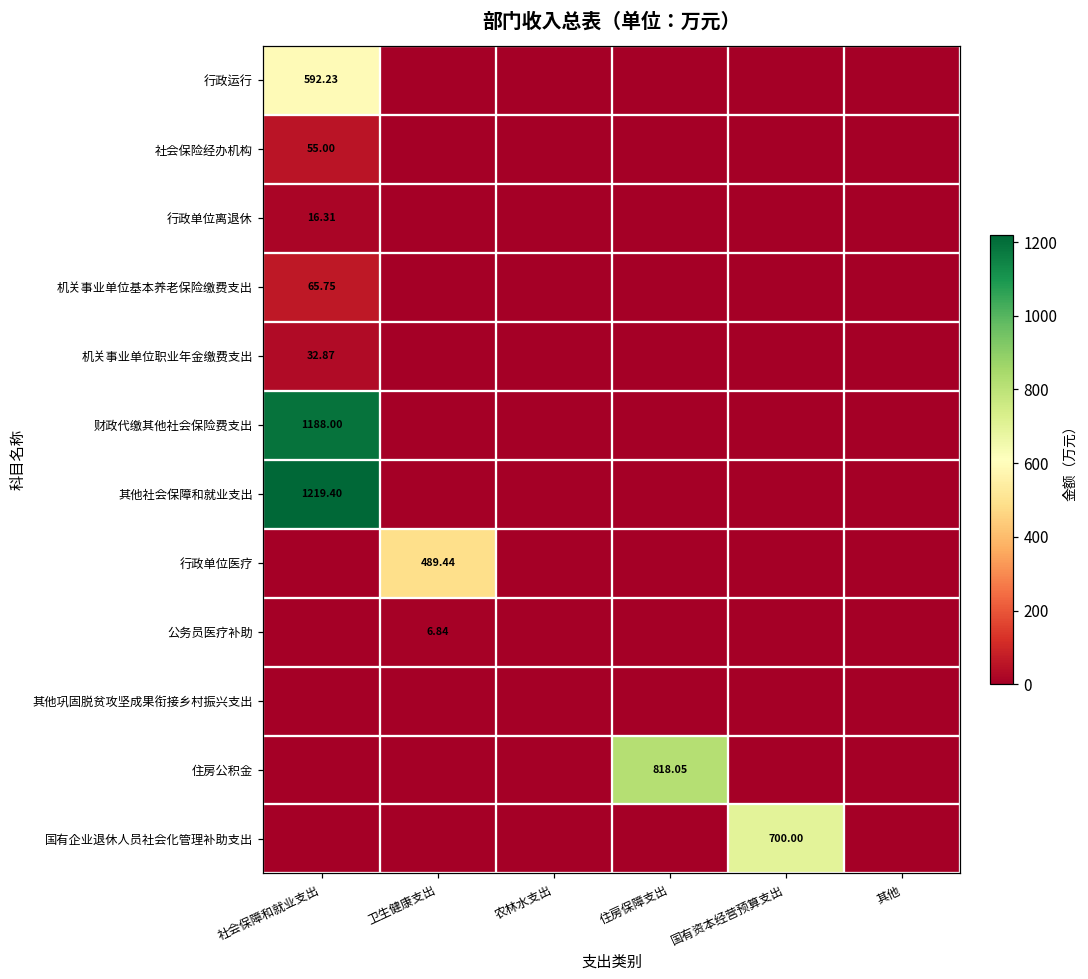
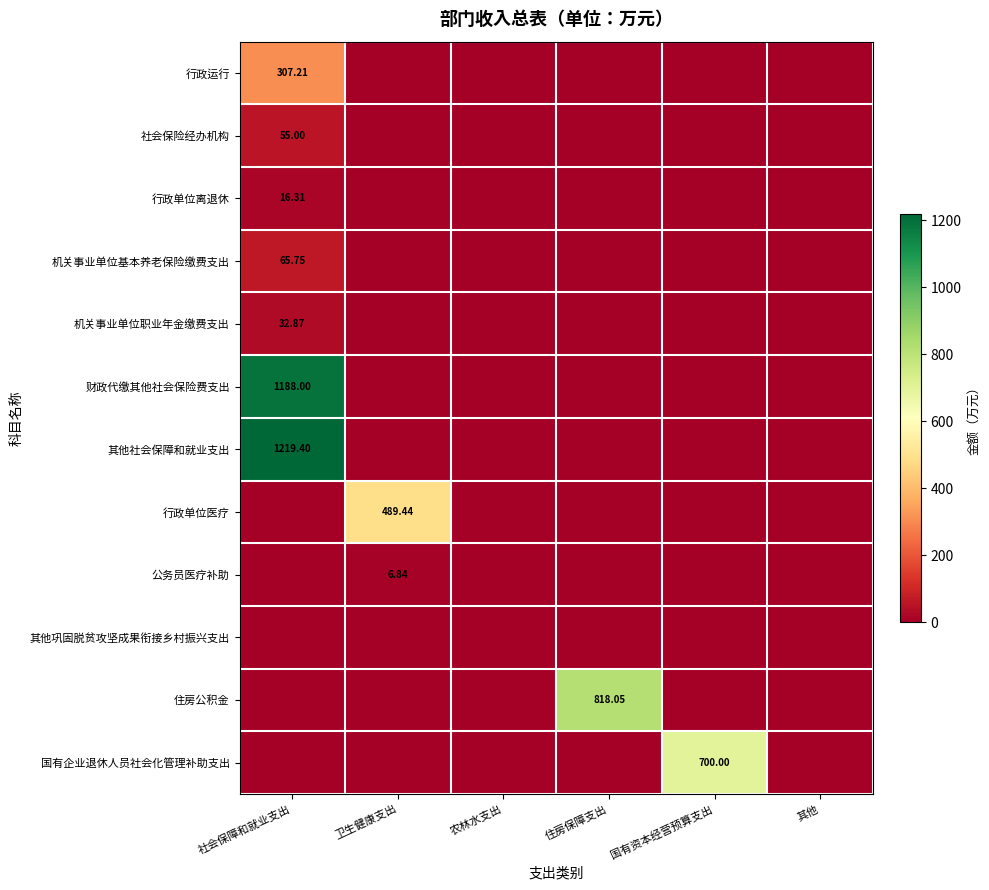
行政运行, 社会保障和就业支出: 592.23 -> 307.21
